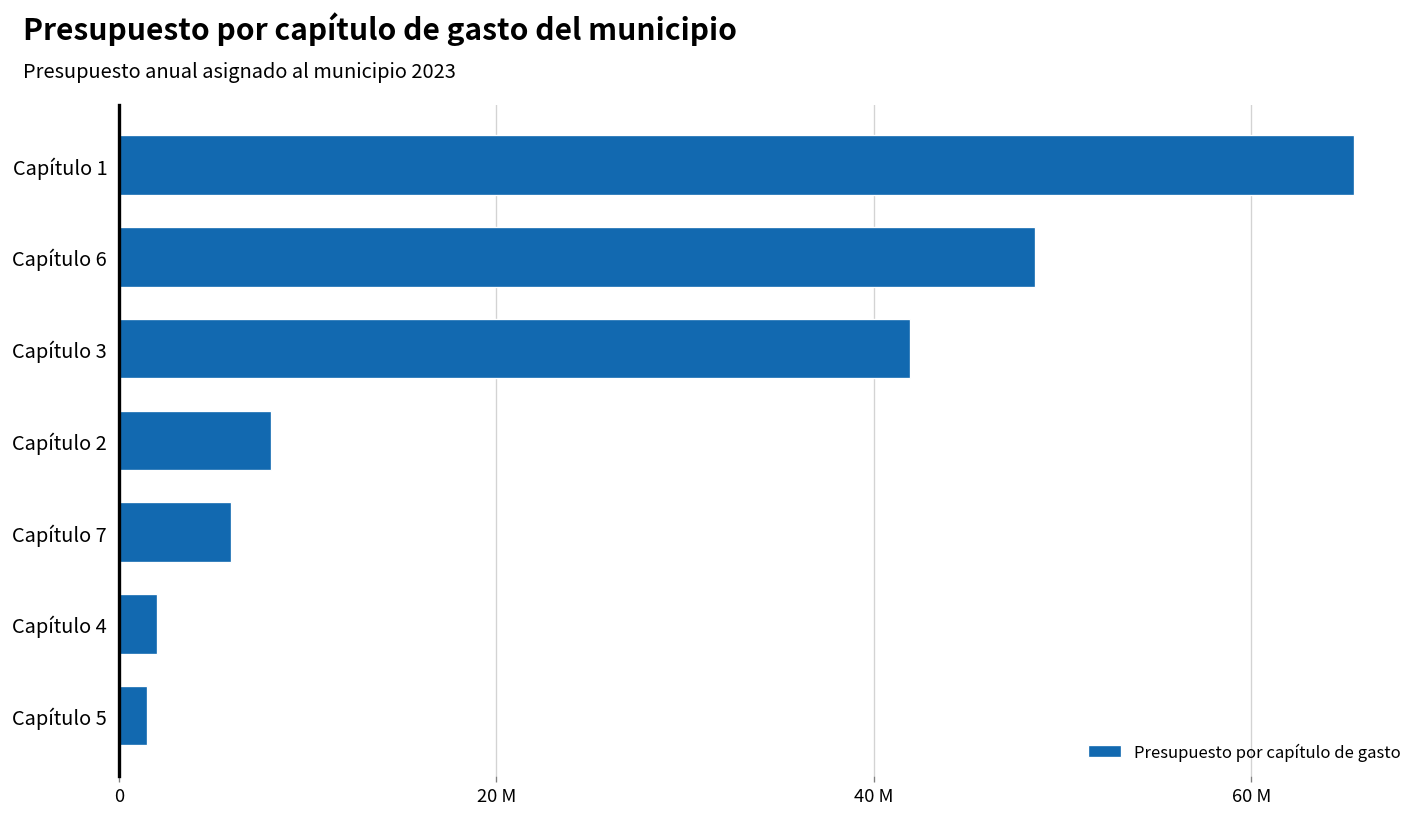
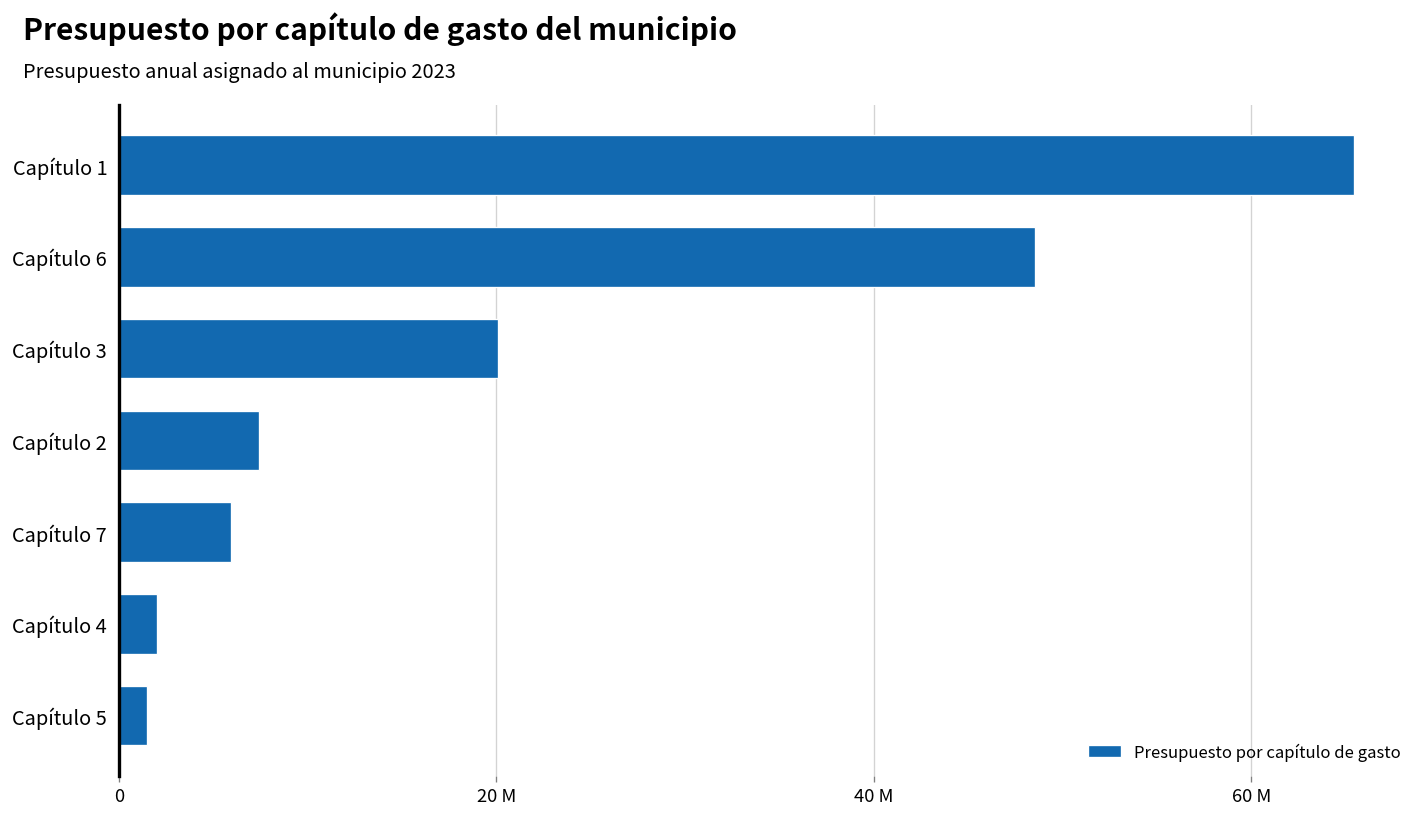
Capítulo 3: 41900000 -> 20100000
Capítulo 2: 8100000 -> 7400000
